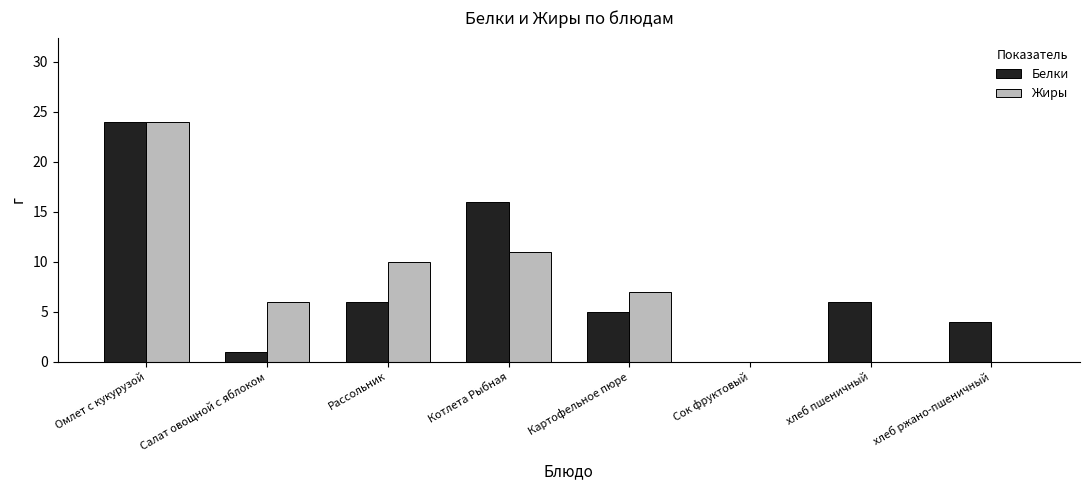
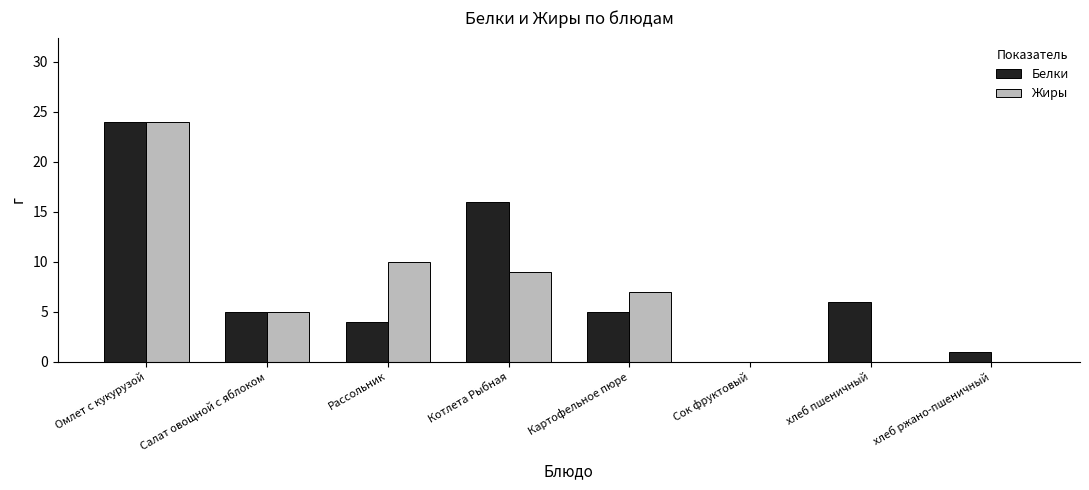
Белки, Салат овощной с яблоком: 1 -> 5
Жиры, Салат овощной с яблоком: 6 -> 5
Белки, Рассольник: 6 -> 4
Жиры, Котлета Рыбная: 11 -> 9
Белки, хлеб ржано-пшеничный: 4 -> 1
